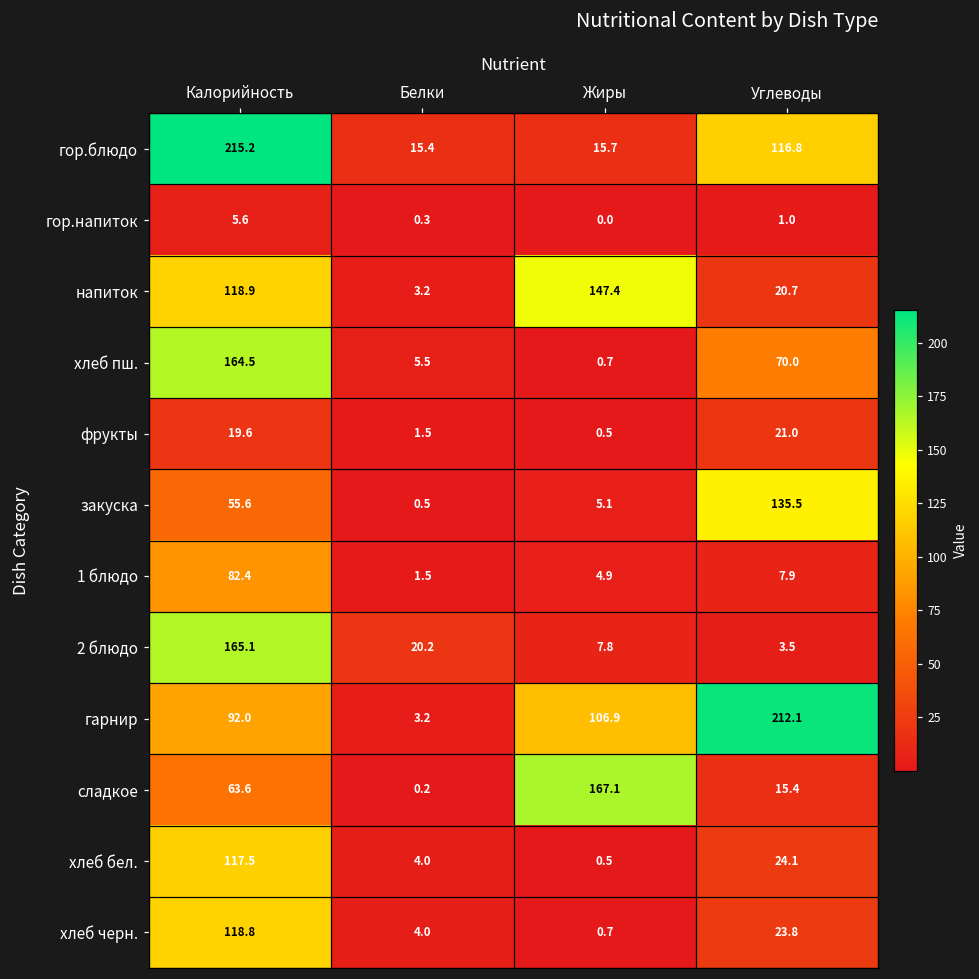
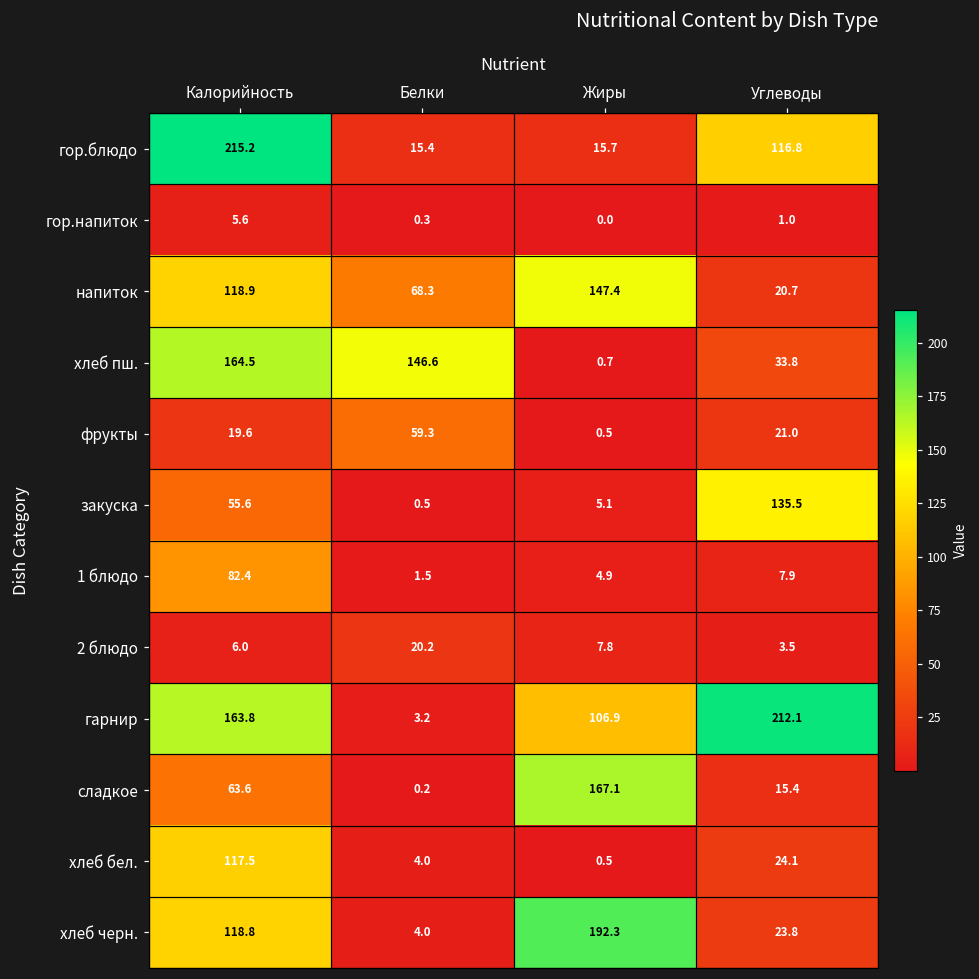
напиток, Белки: 3.2 -> 68.3
хлеб пш., Белки: 5.5 -> 146.6
хлеб пш., Углеводы: 70.0 -> 33.8
фрукты, Белки: 1.5 -> 59.3
2 блюдо, Калорийность: 165.1 -> 6.0
гарнир, Калорийность: 92.0 -> 163.8
хлеб черн., Жиры: 0.7 -> 192.3
